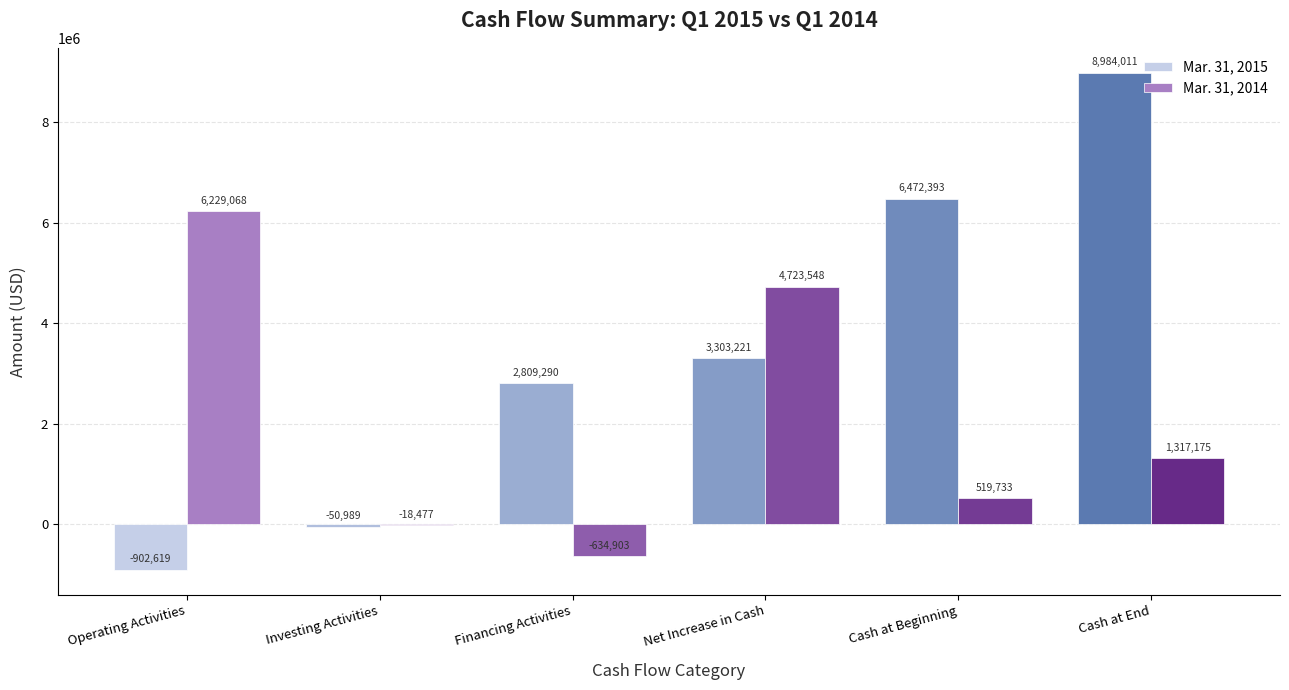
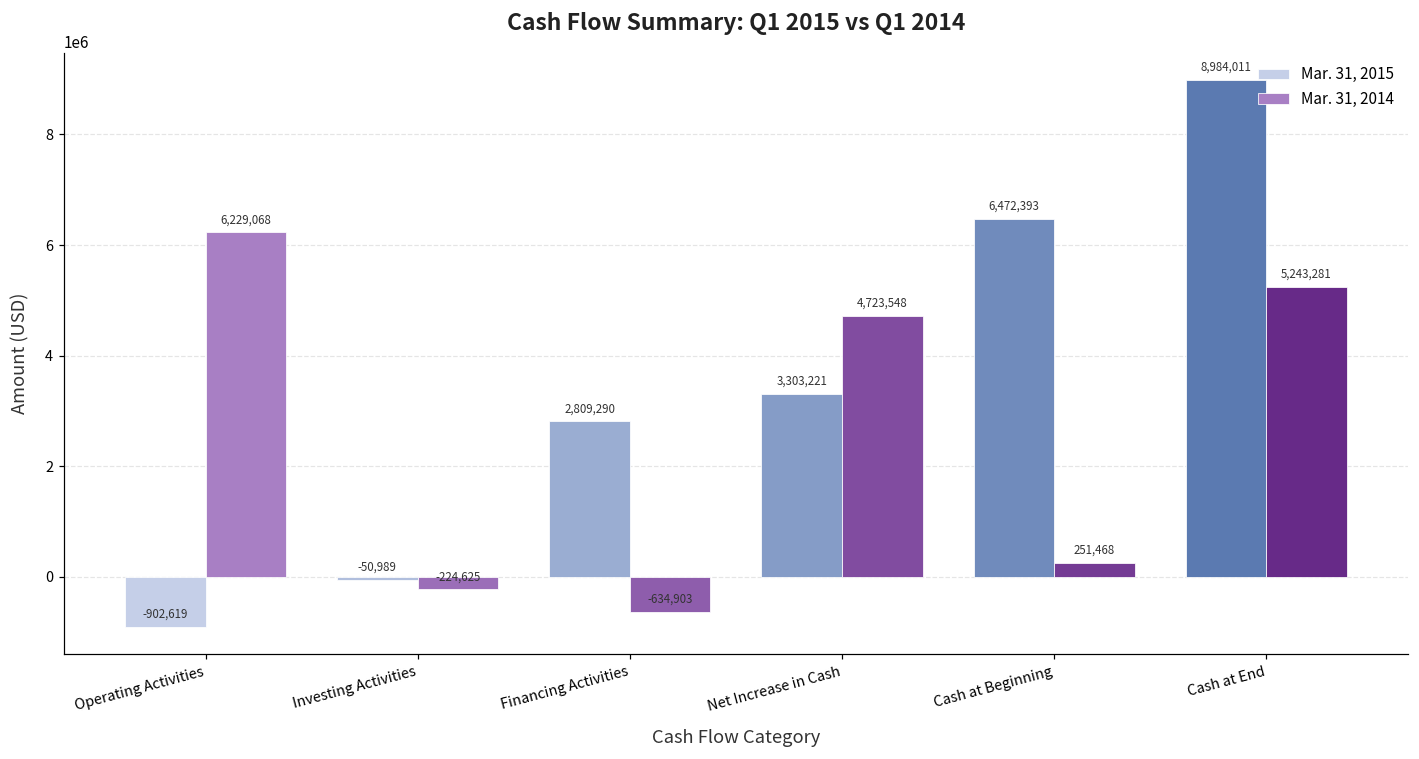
Mar. 31, 2014, Investing Activities: -18,477 -> -224,625
Mar. 31, 2014, Cash at Beginning: 519,733 -> 251,468
Mar. 31, 2014, Cash at End: 1,317,175 -> 5,243,281
